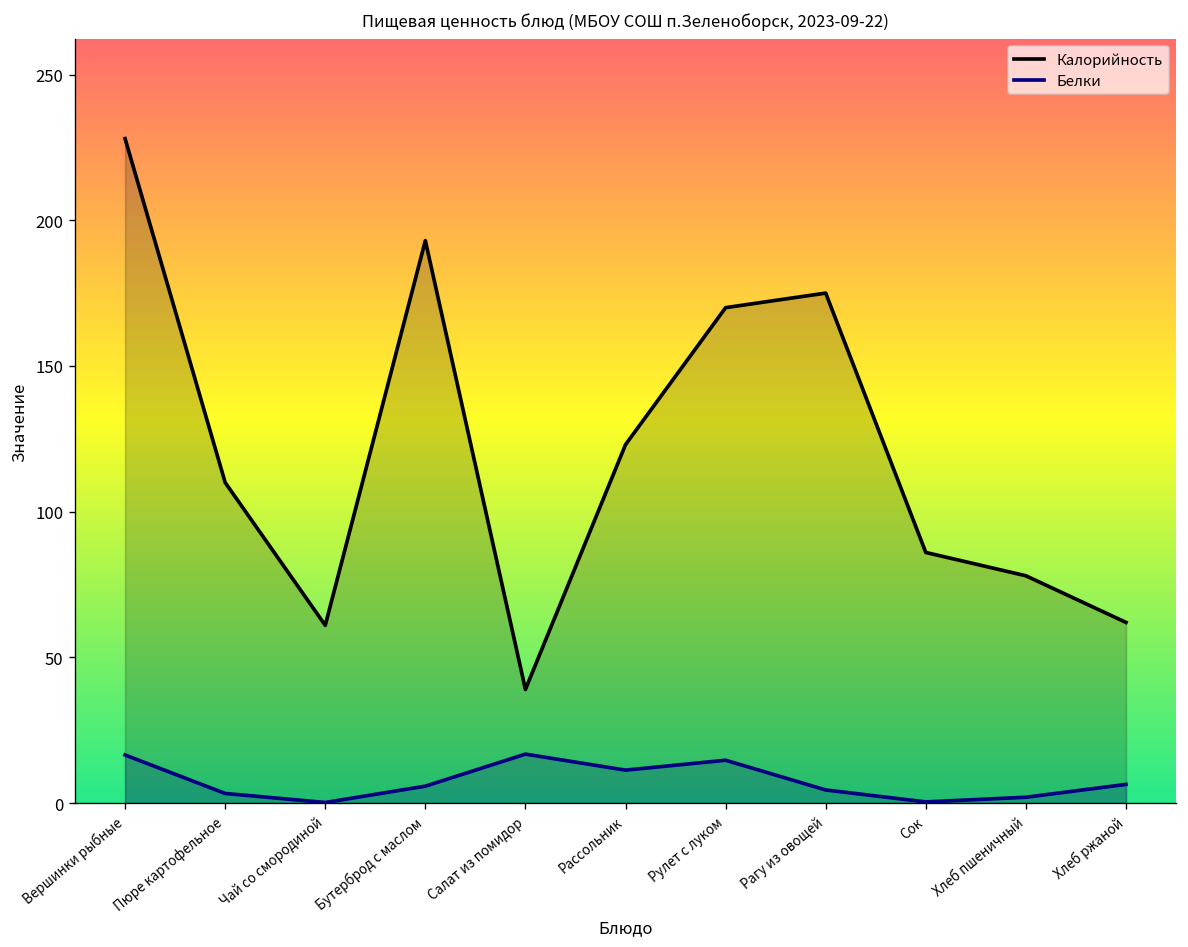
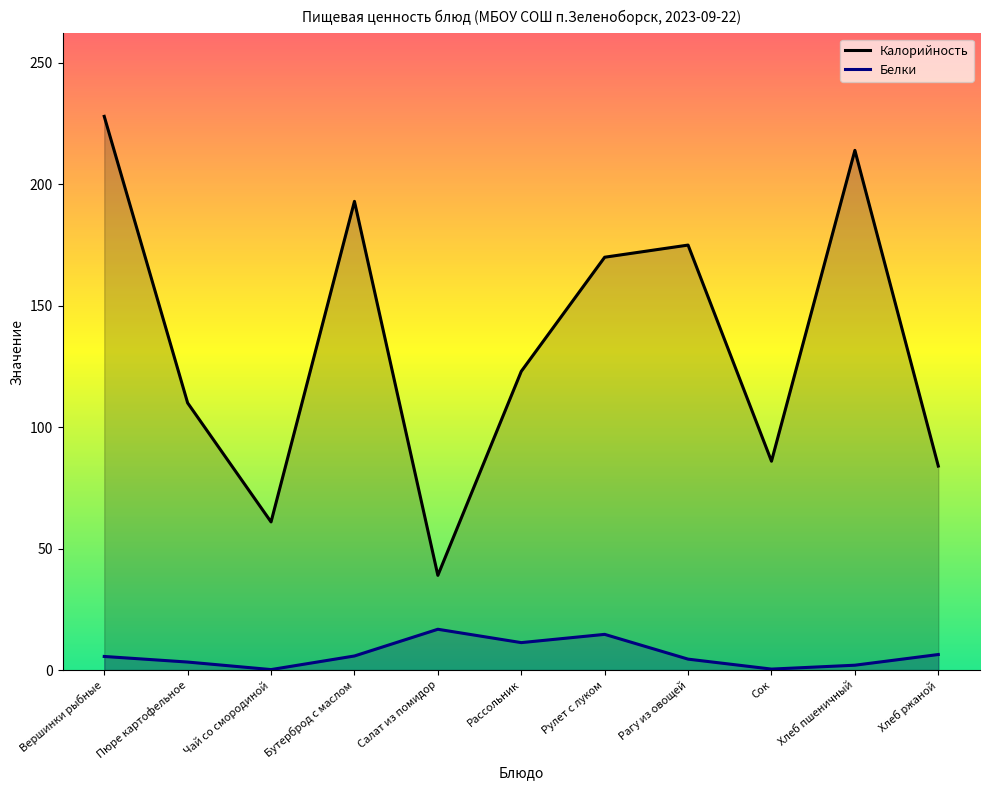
Белки, Вершинки рыбные: 17 -> 6
Калорийность, Хлеб пшеничный: 78 -> 214
Калорийность, Хлеб ржаной: 62 -> 84
